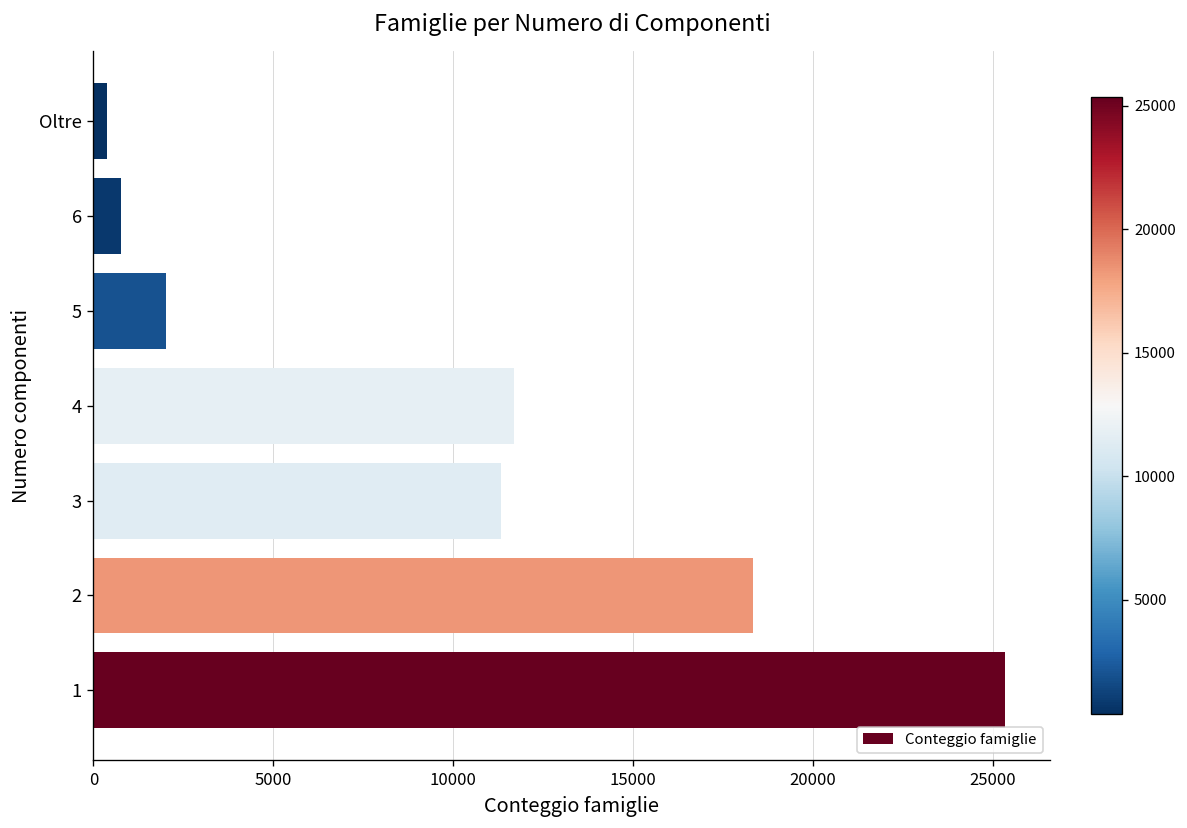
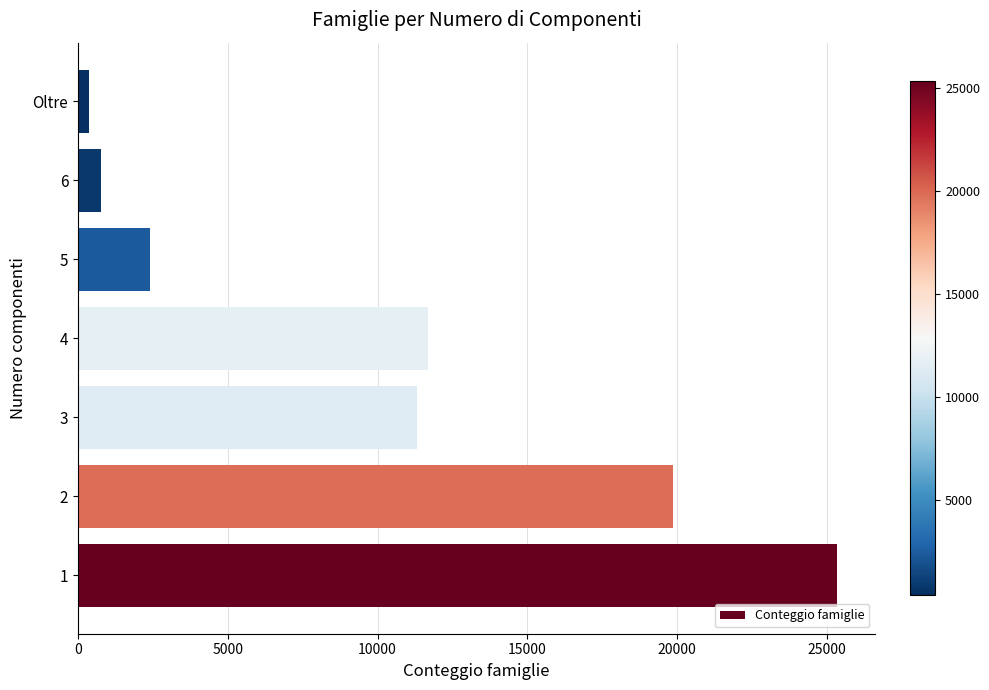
5: 2000 -> 2400
2: 18300 -> 19800
